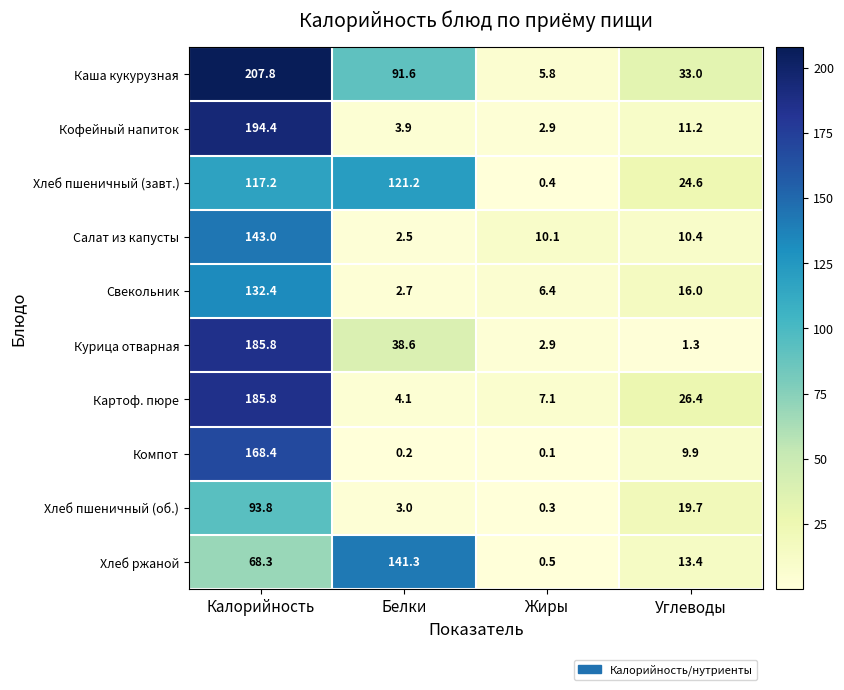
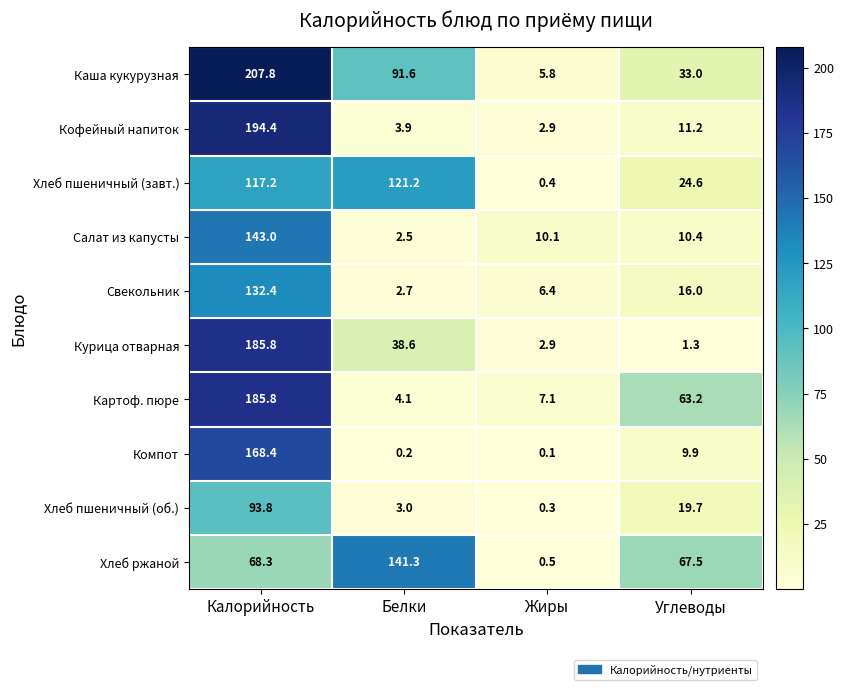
Картоф. пюре, Углеводы: 26.4 -> 63.2
Хлеб ржаной, Углеводы: 13.4 -> 67.5
